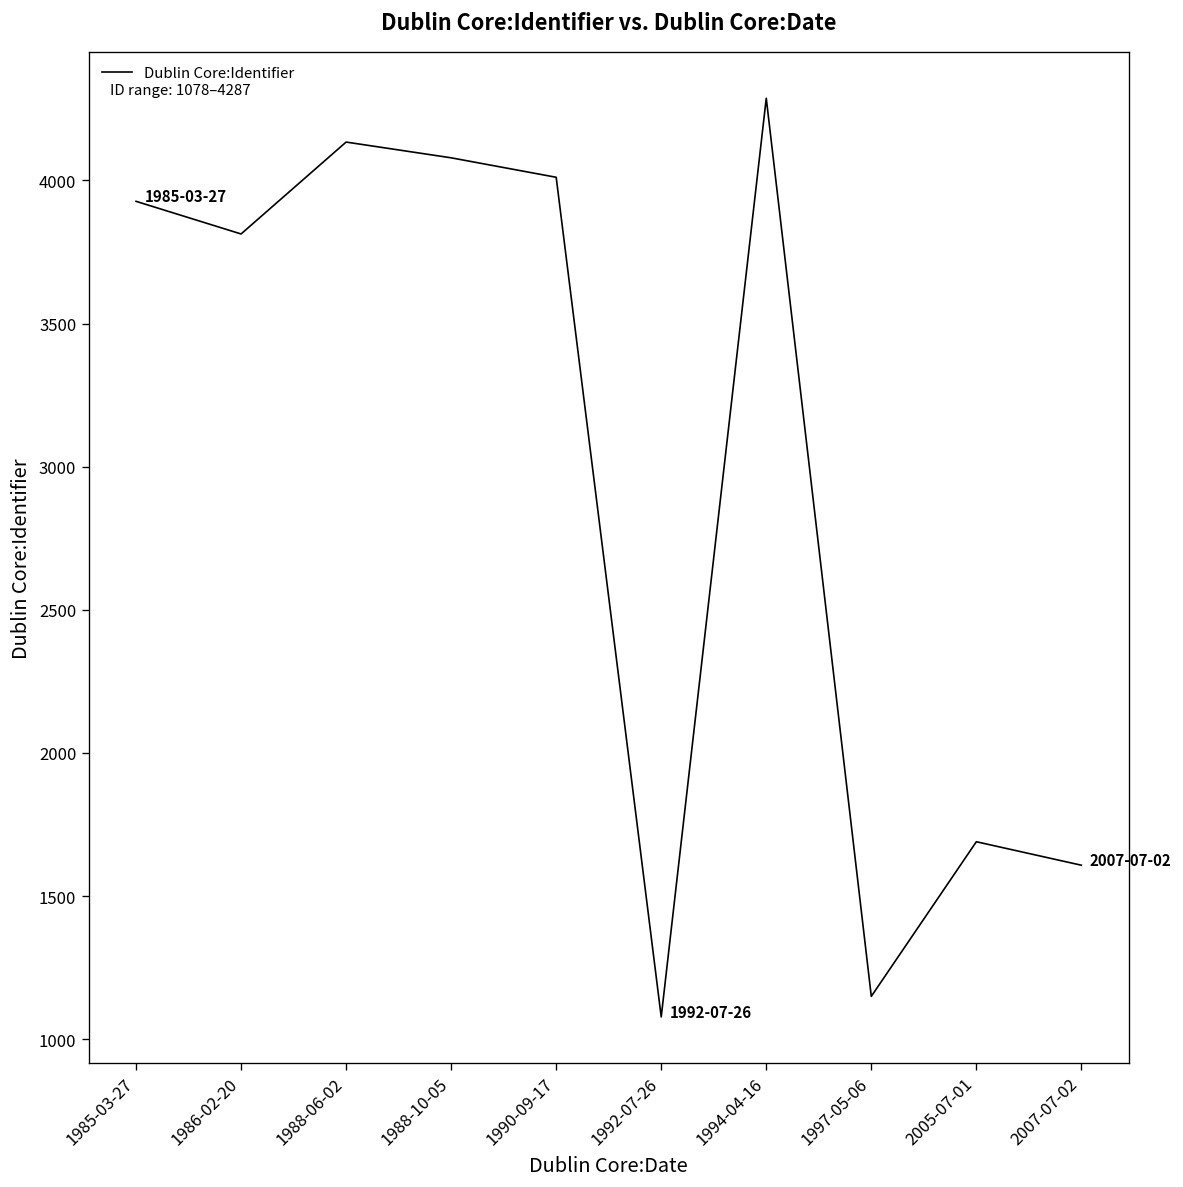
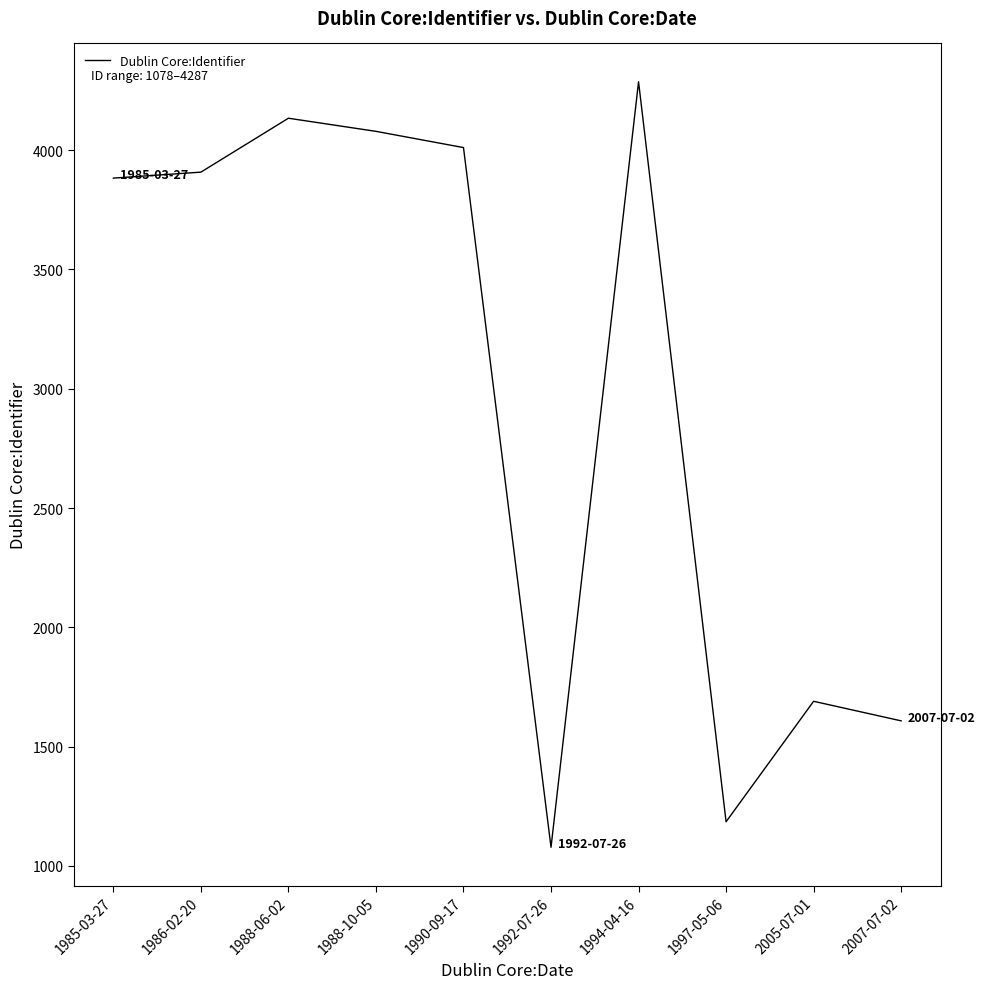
1985-03-27: 3930 -> 3880
1986-02-20: 3810 -> 3910
1997-05-06: 1150 -> 1190
